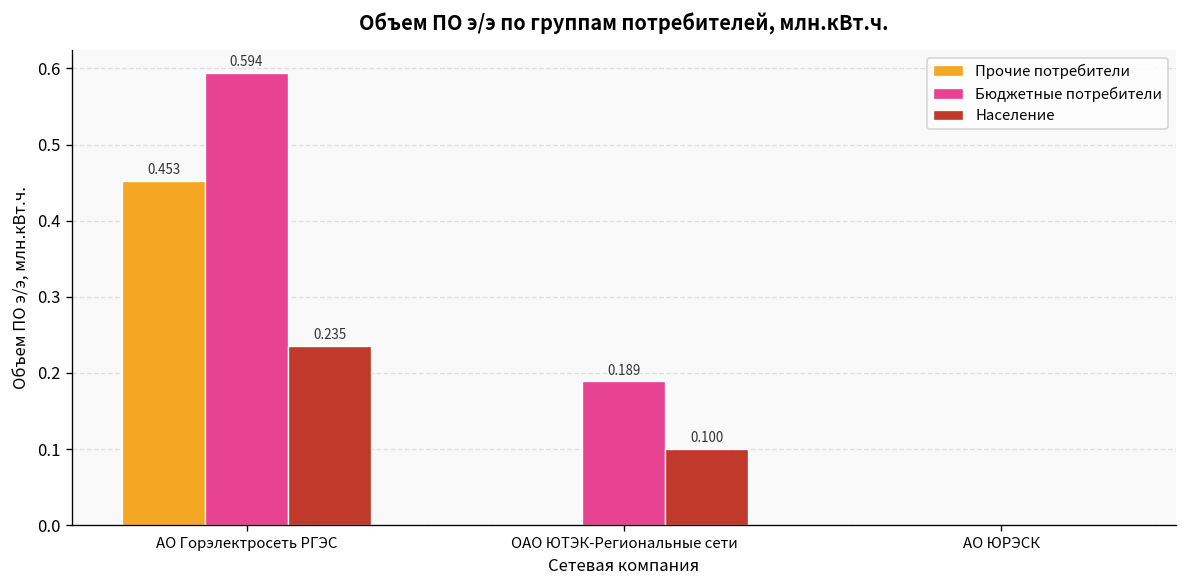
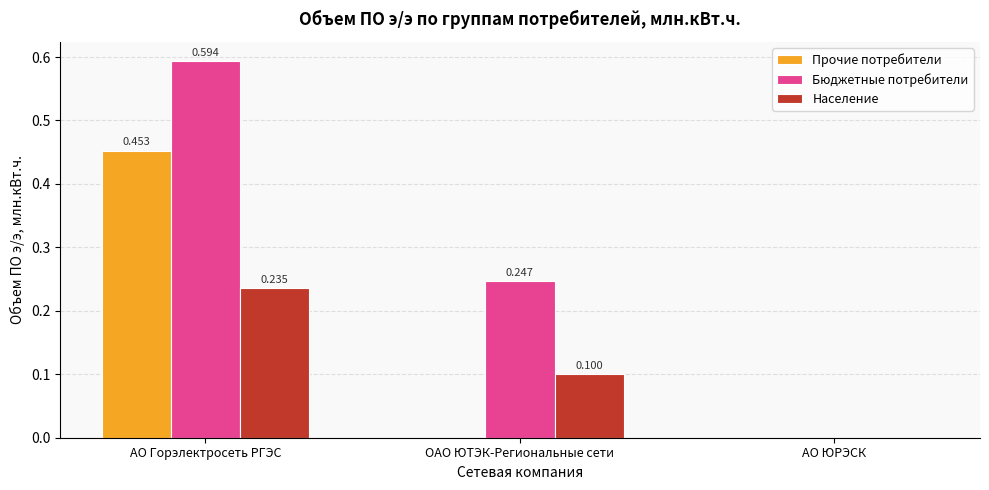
Бюджетные потребители, ОАО ЮТЭК-Региональные сети: 0.189 -> 0.247
